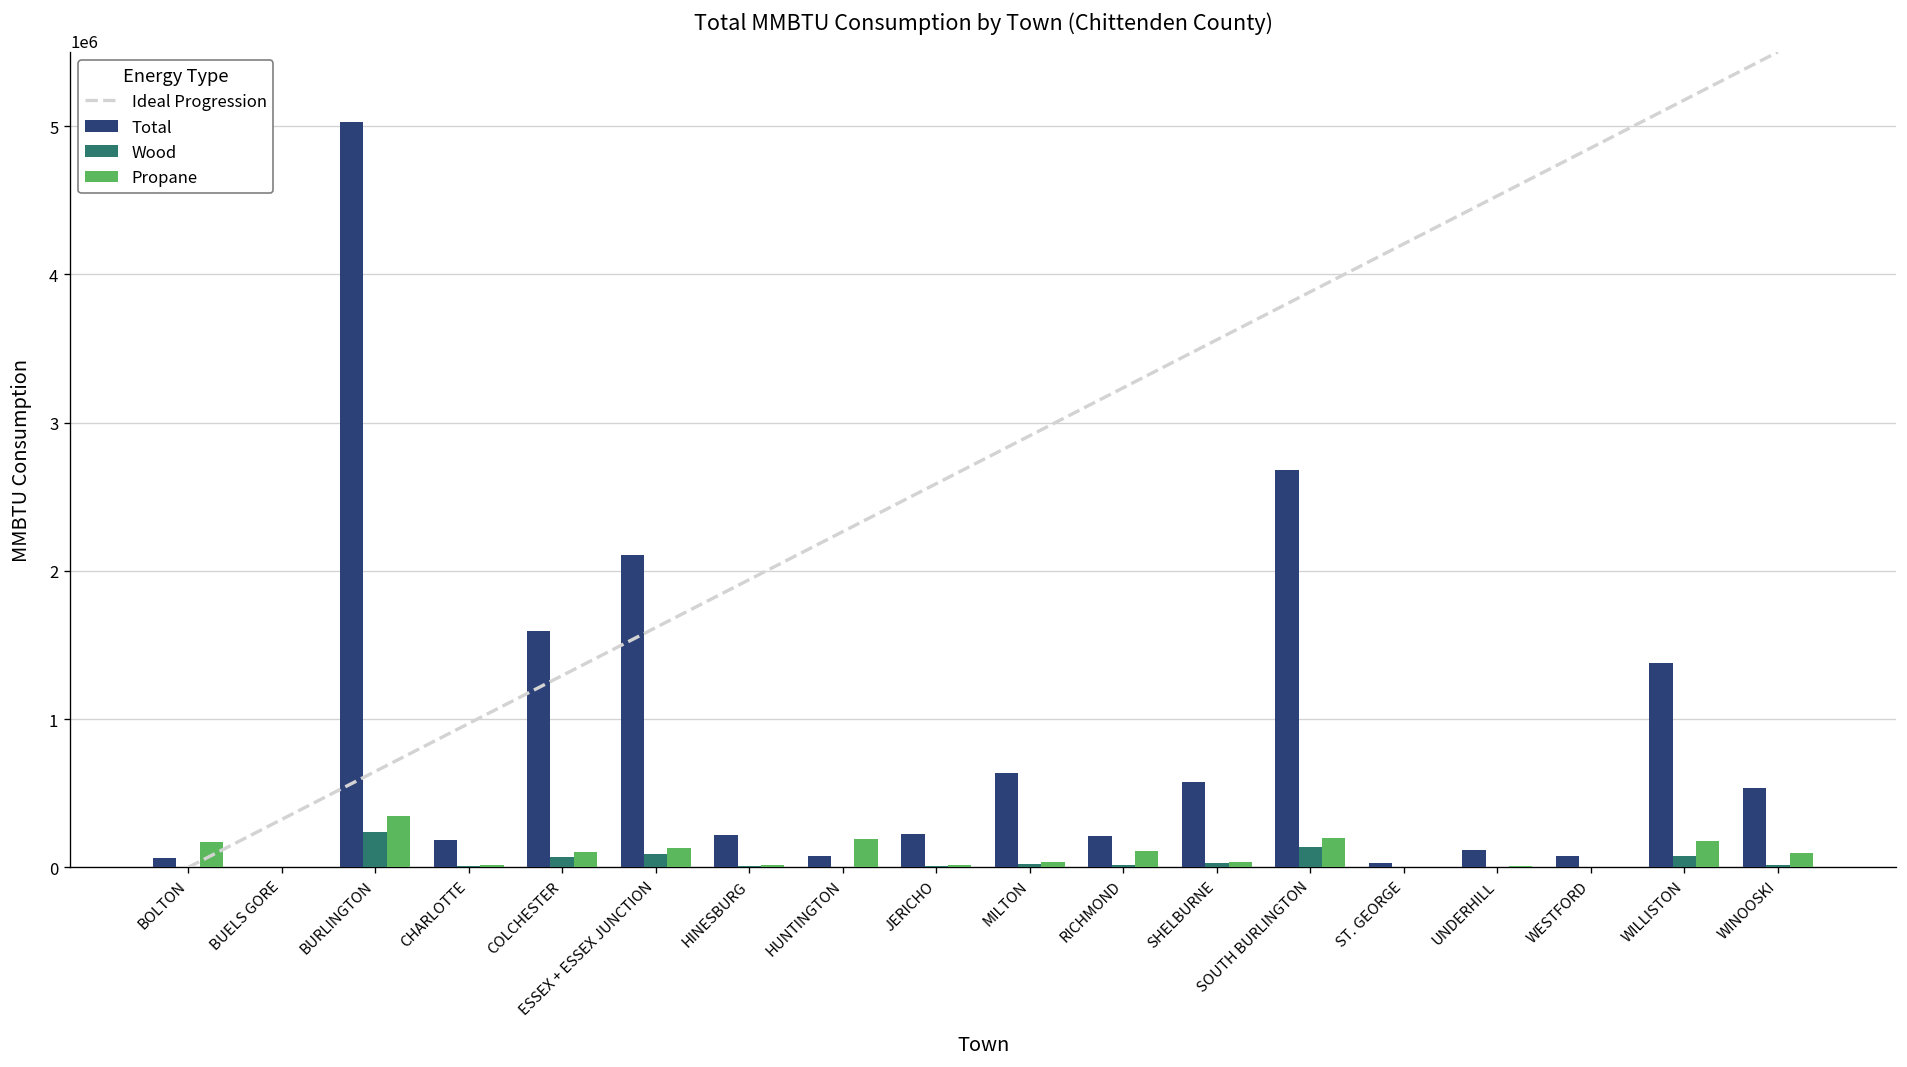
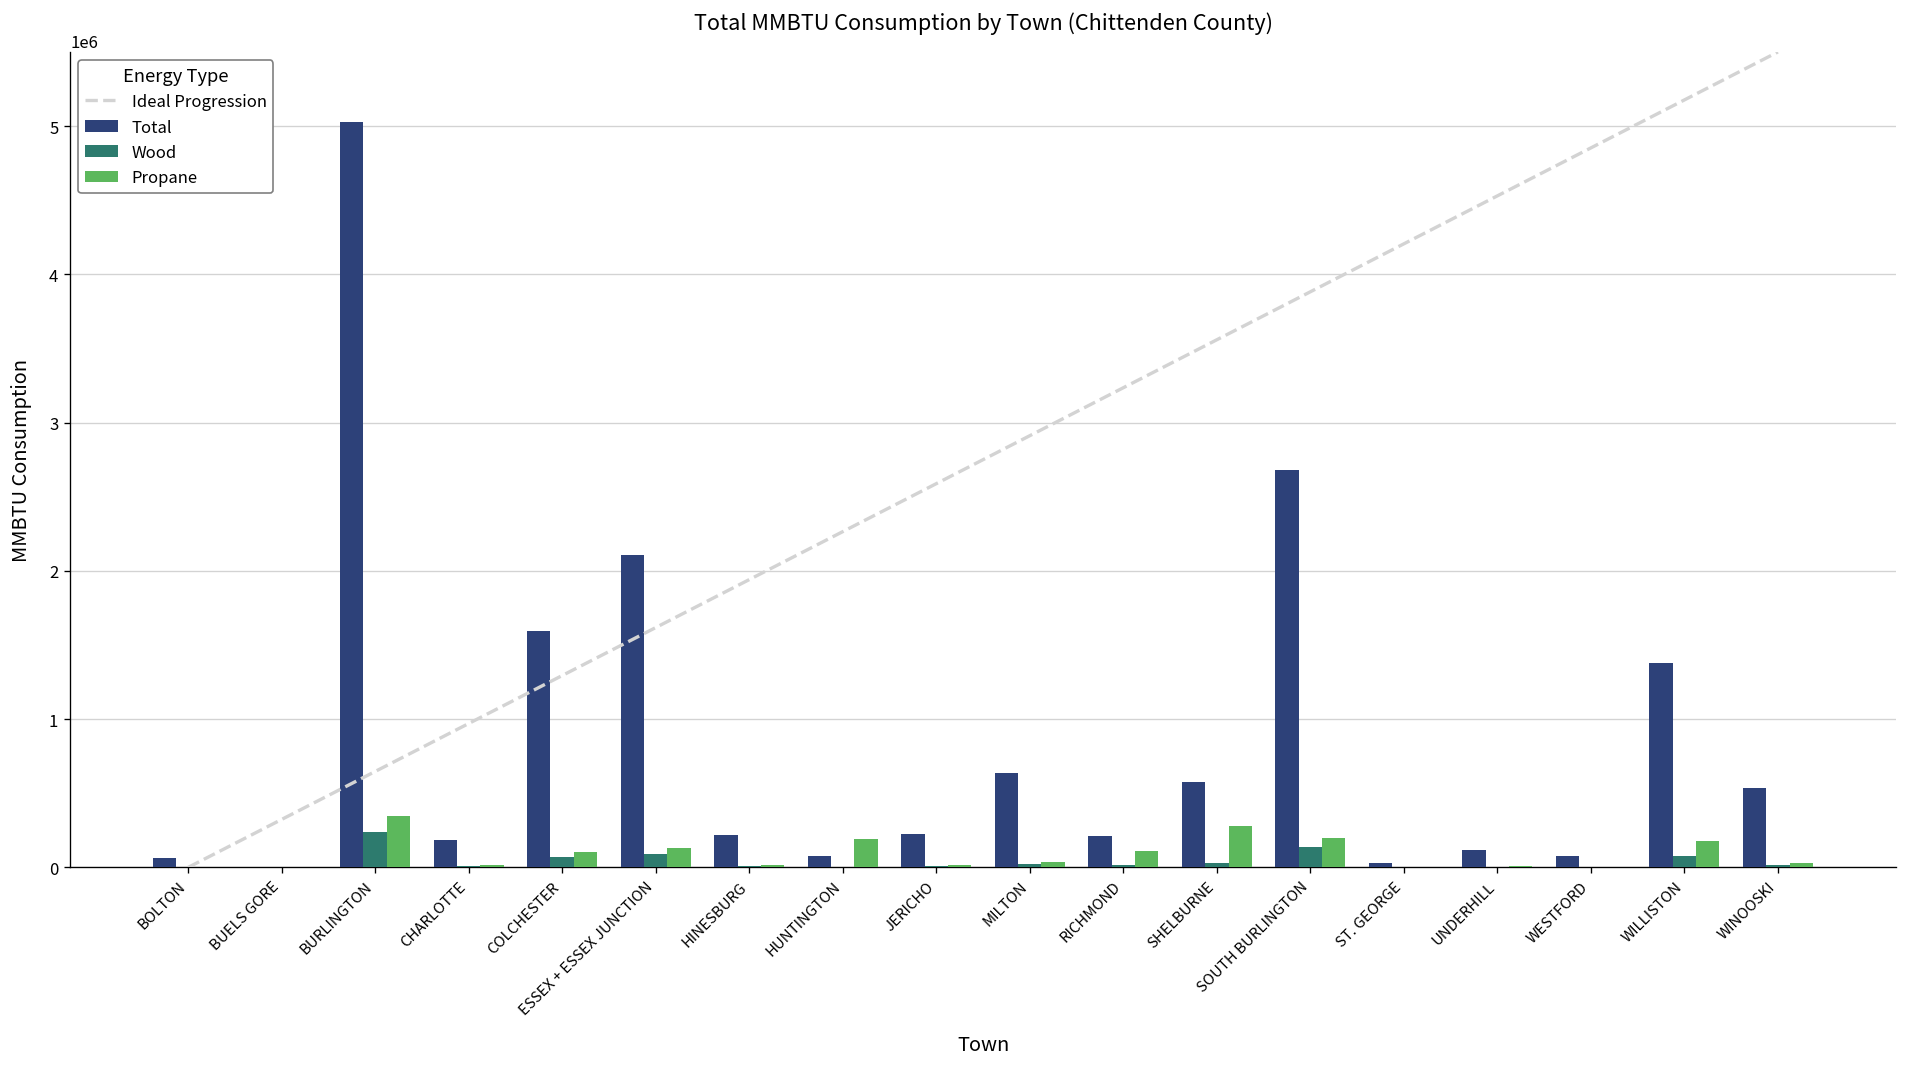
Propane, BOLTON: 170000 -> 10000
Propane, SHELBURNE: 40000 -> 280000
Propane, WINOOSKI: 90000 -> 30000
